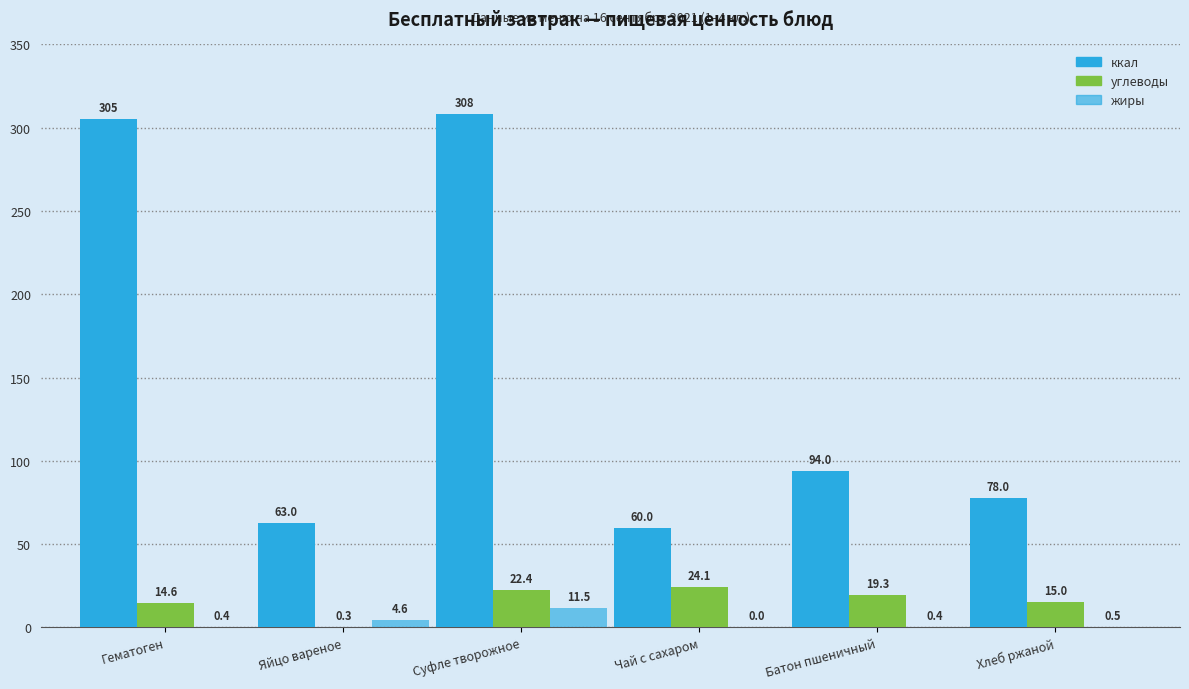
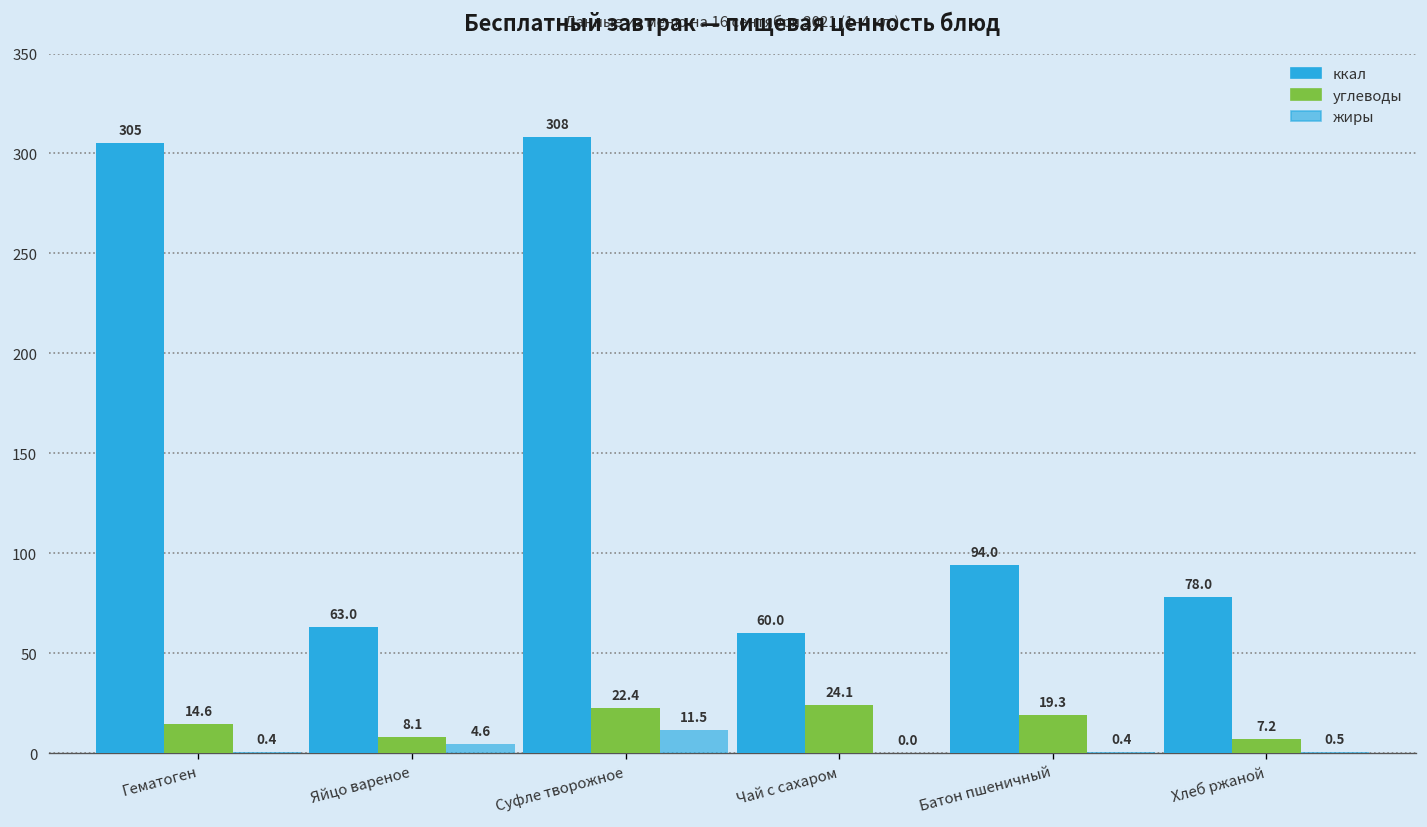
углеводы, Яйцо вареное: 0.3 -> 8.1
углеводы, Хлеб ржаной: 15.0 -> 7.2
